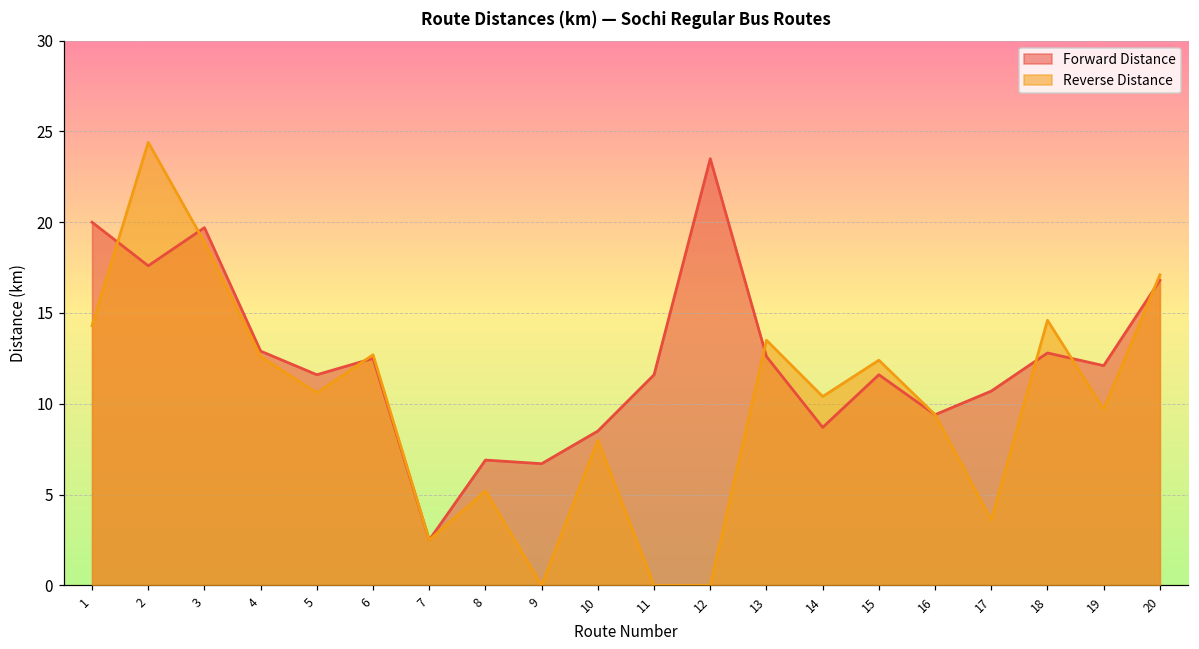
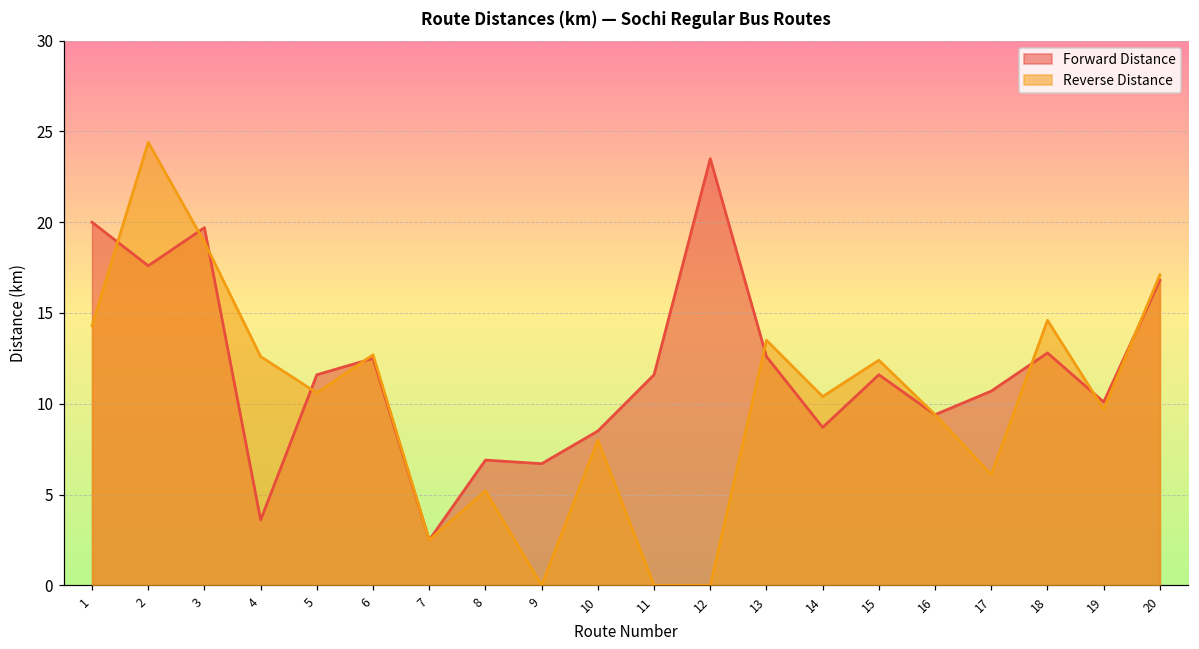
Forward Distance, 4: 12.9 -> 3.6
Reverse Distance, 17: 3.6 -> 6.1
Forward Distance, 19: 12.1 -> 10.1
